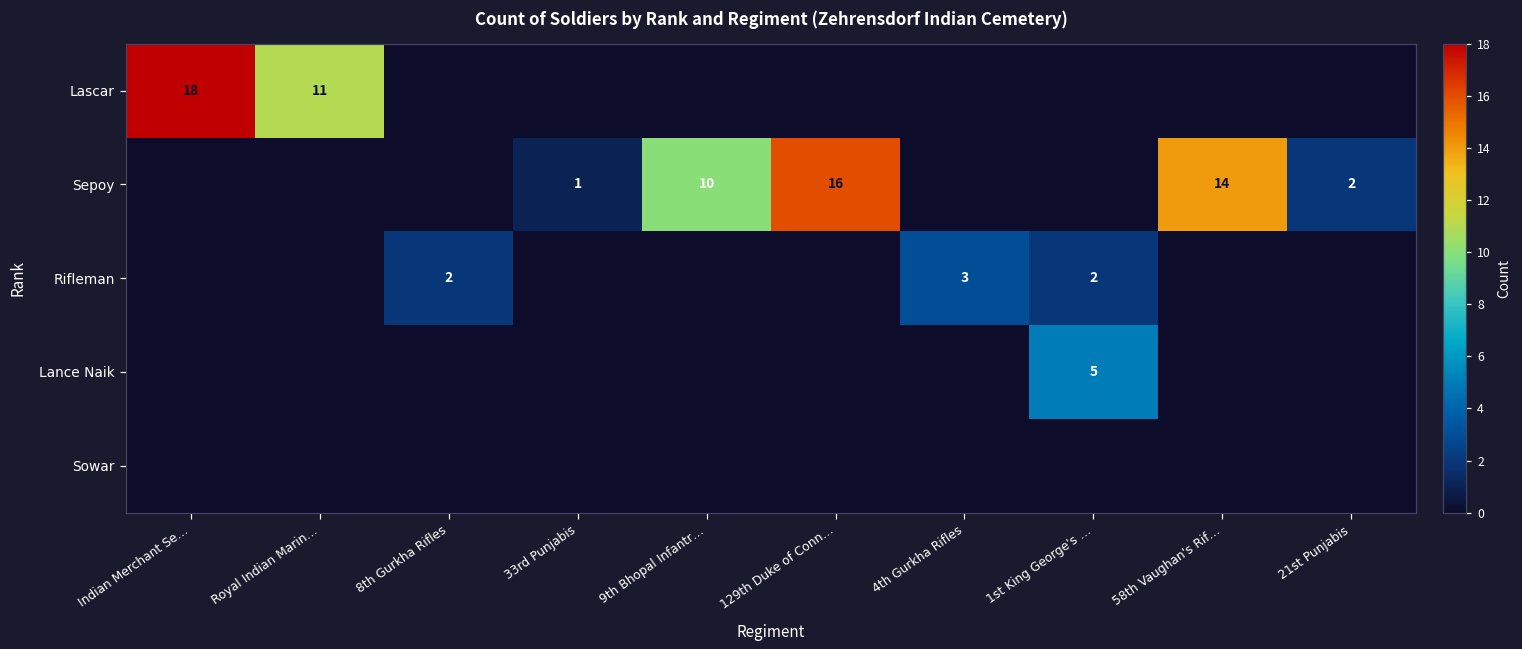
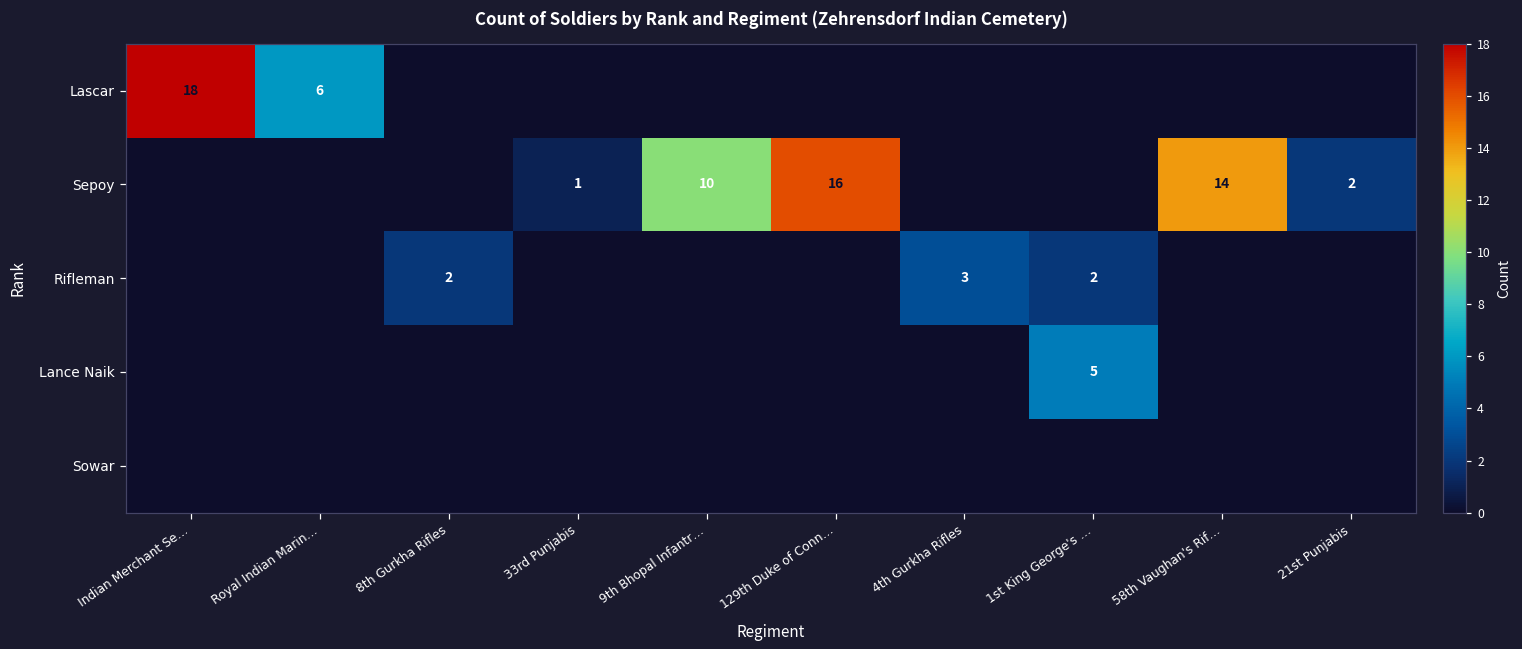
Lascar, Royal Indian Marin…: 11 -> 6
